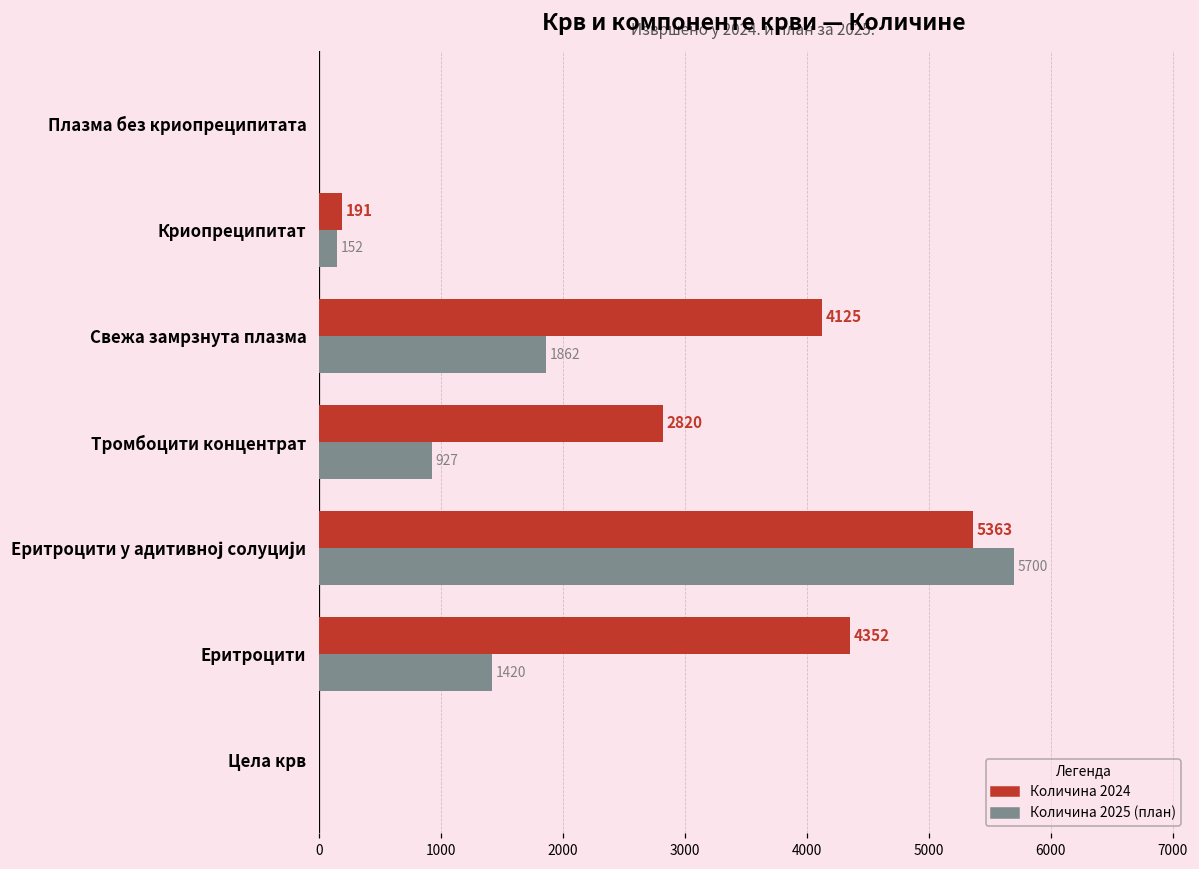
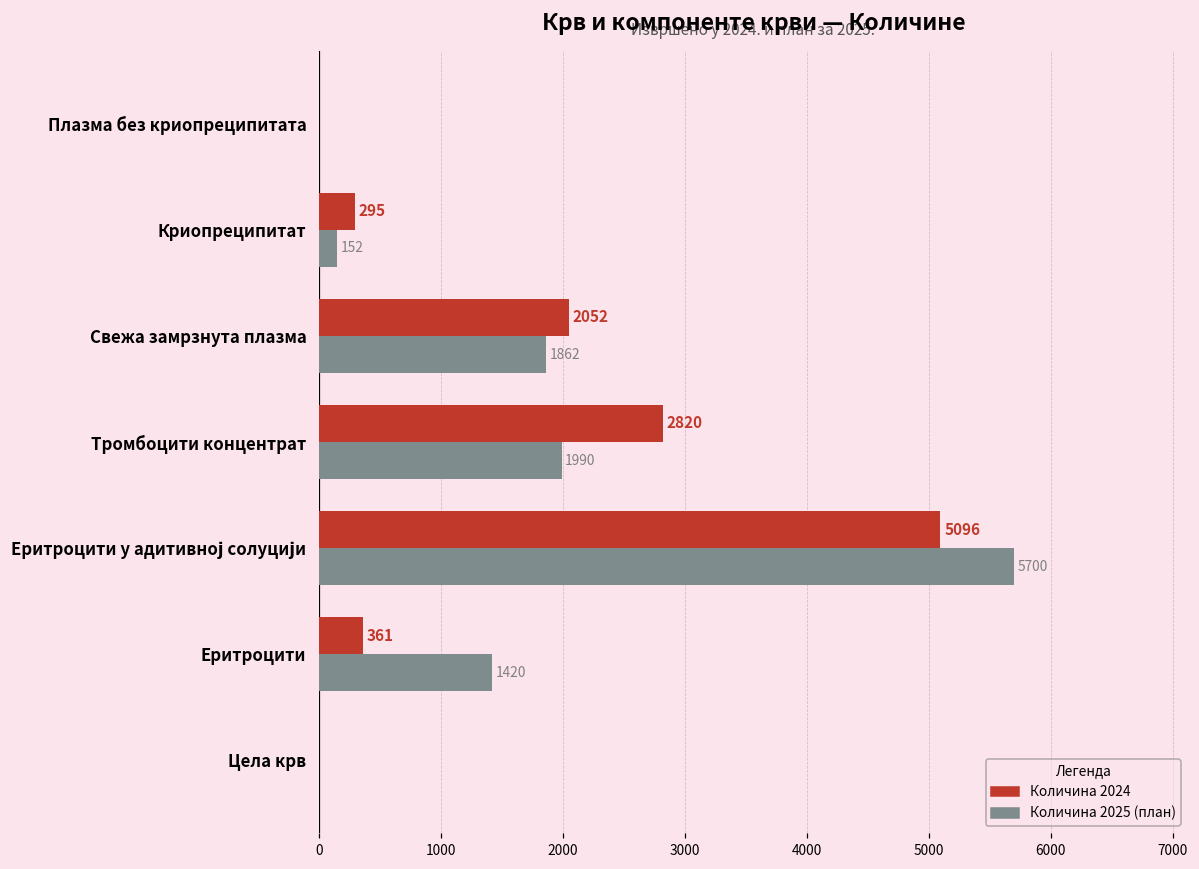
Количина 2024, Криопреципитат: 191 -> 295
Количина 2024, Свежа замрзнута плазма: 4125 -> 2052
Количина 2025 (план), Тромбоцити концентрат: 927 -> 1990
Количина 2024, Еритроцити у адитивној солуцији: 5363 -> 5096
Количина 2024, Еритроцити: 4352 -> 361
